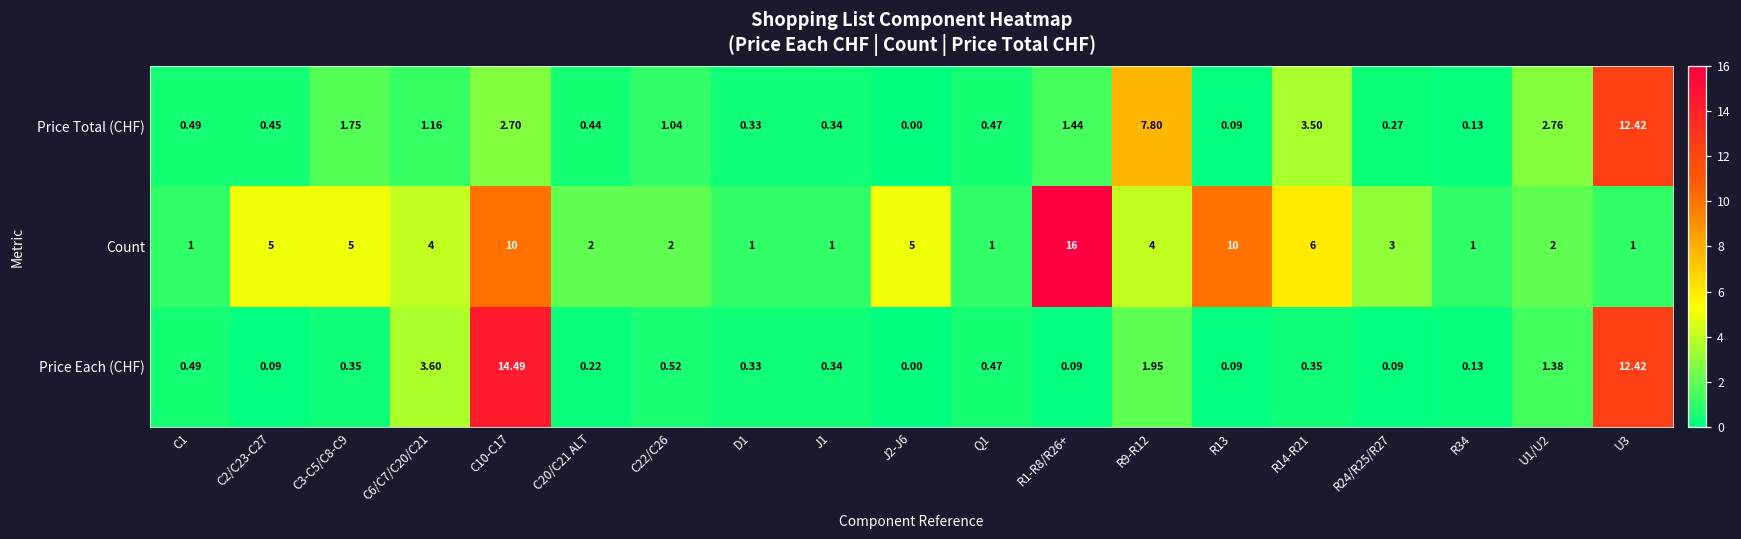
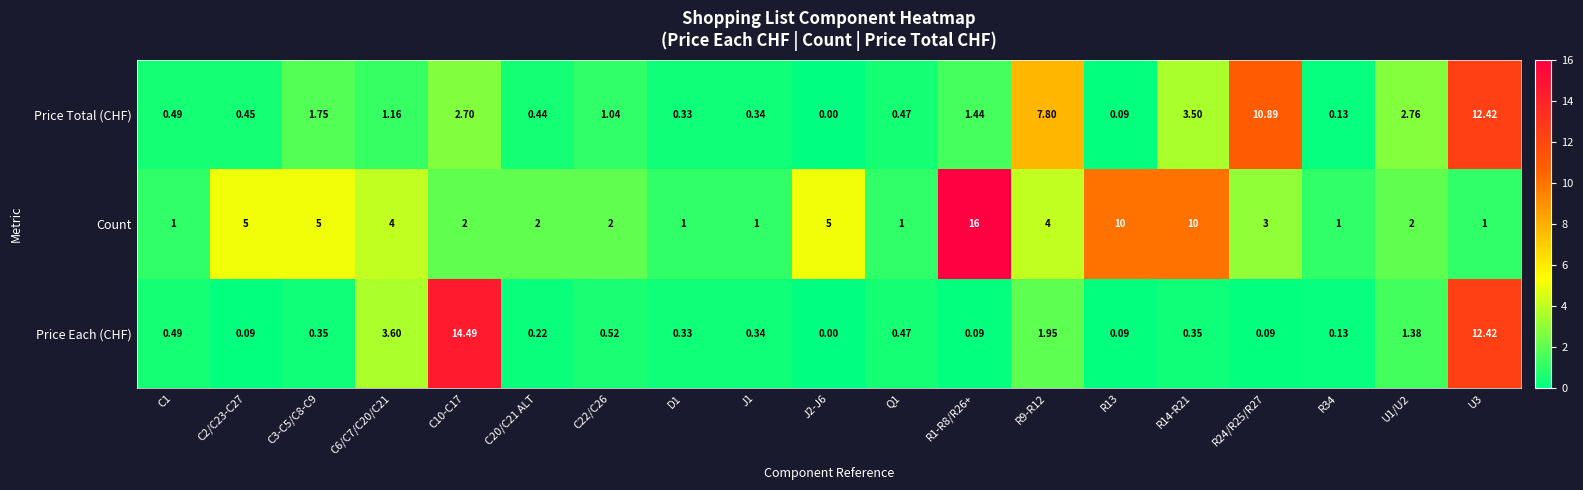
Price Total (CHF), R24/R25/R27: 0.27 -> 10.89
Count, C10-C17: 10 -> 2
Count, R14-R21: 6 -> 10
